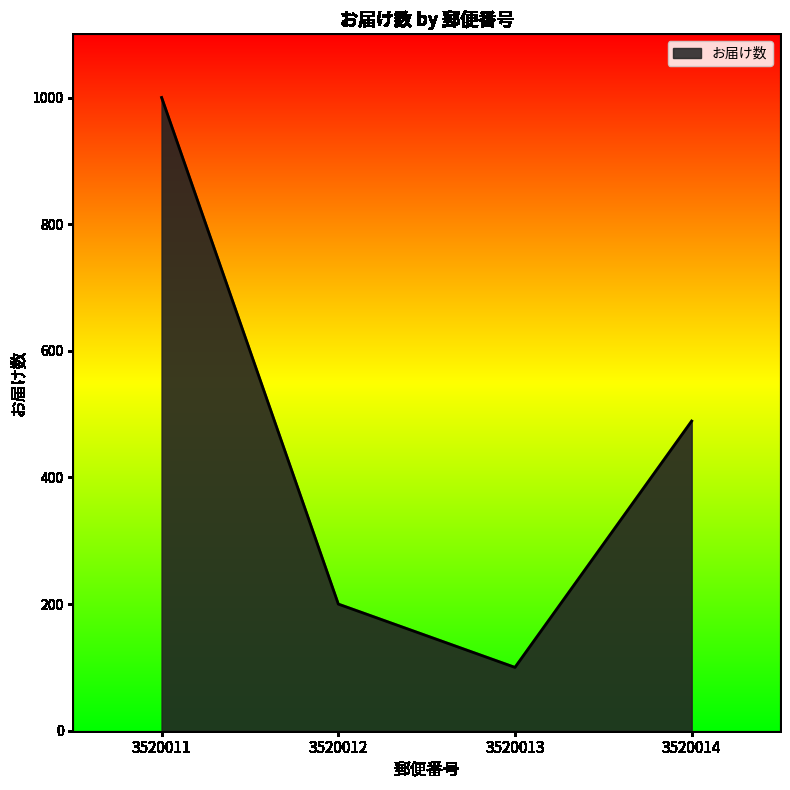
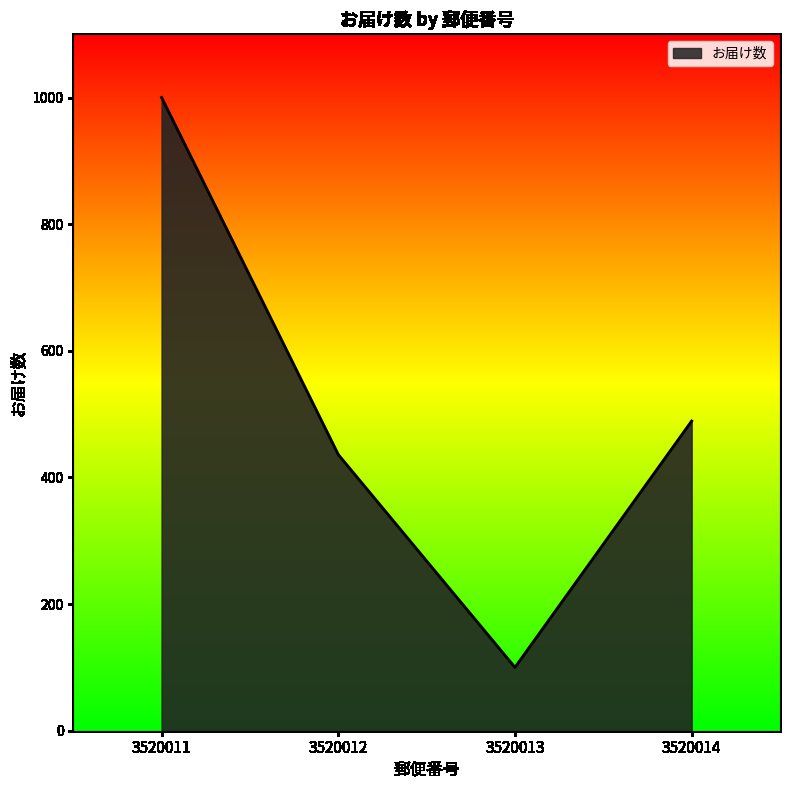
3520012: 200 -> 440
